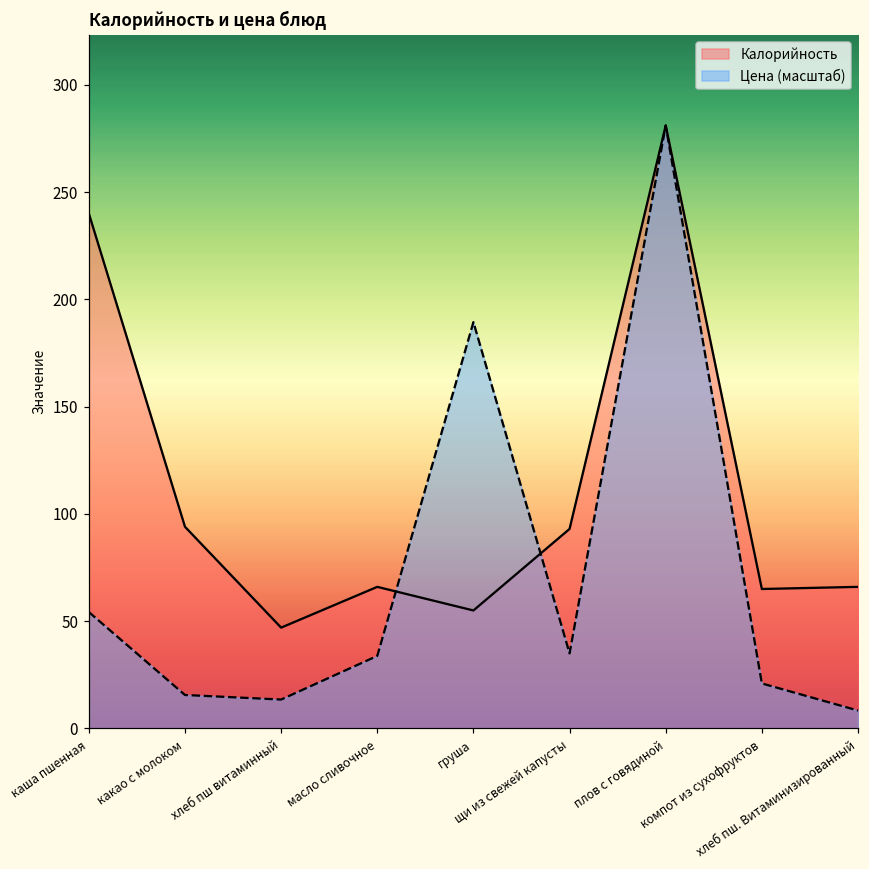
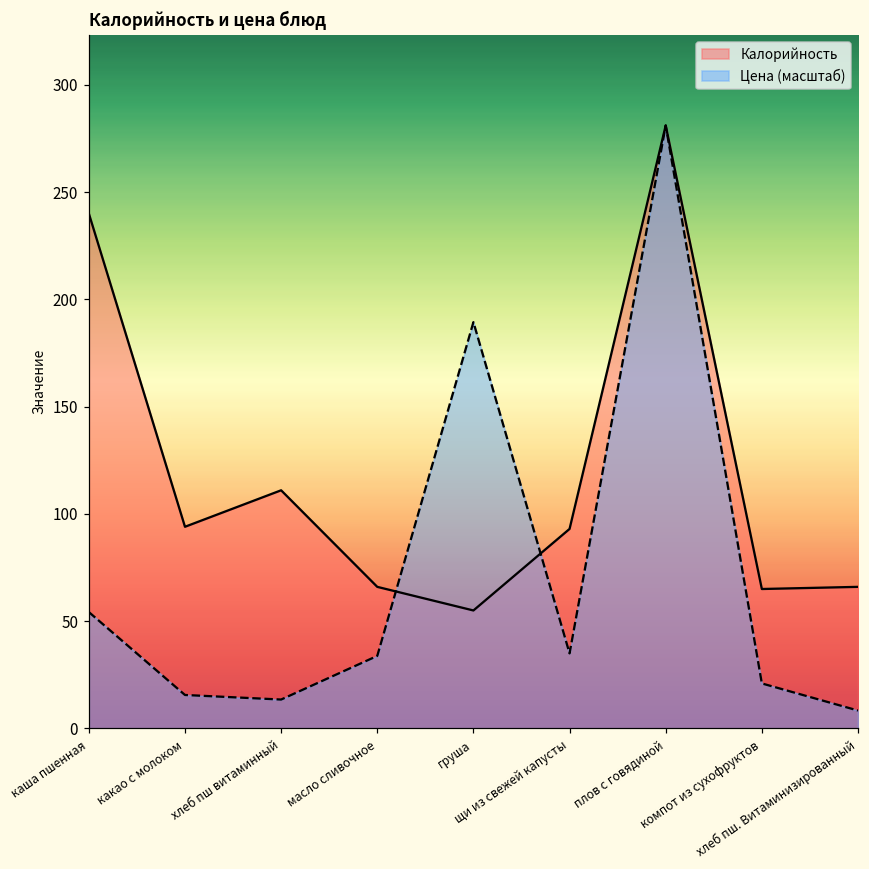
Калорийность, хлеб пш витаминный: 47 -> 111
